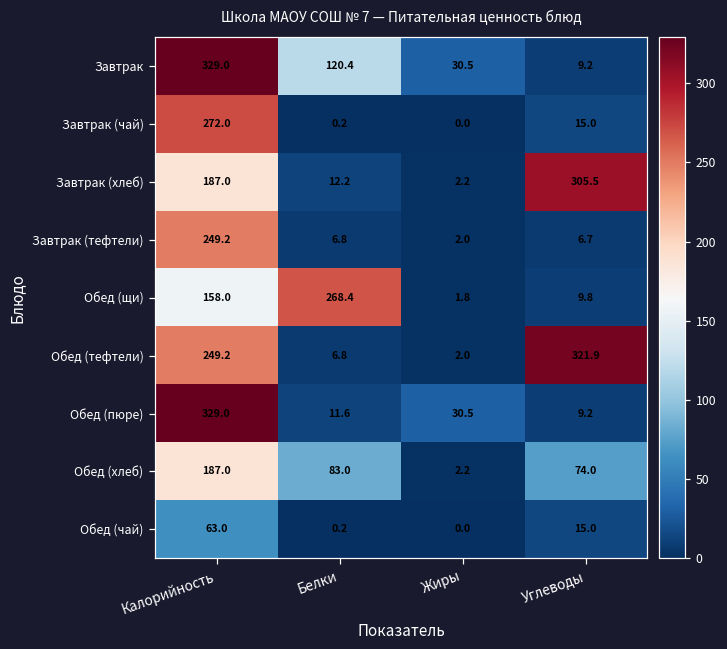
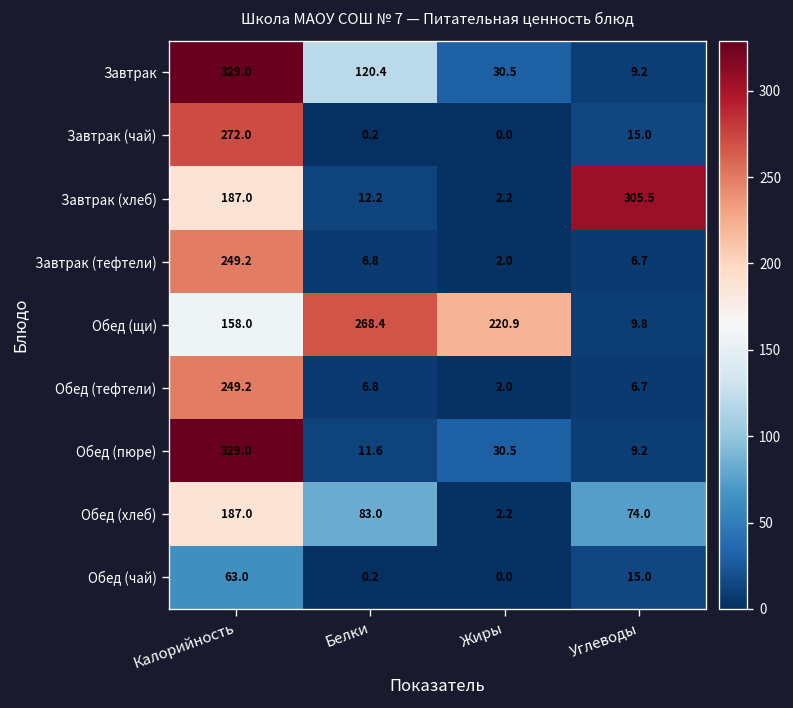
Обед (щи), Жиры: 1.8 -> 220.9
Обед (тефтели), Углеводы: 321.9 -> 6.7
